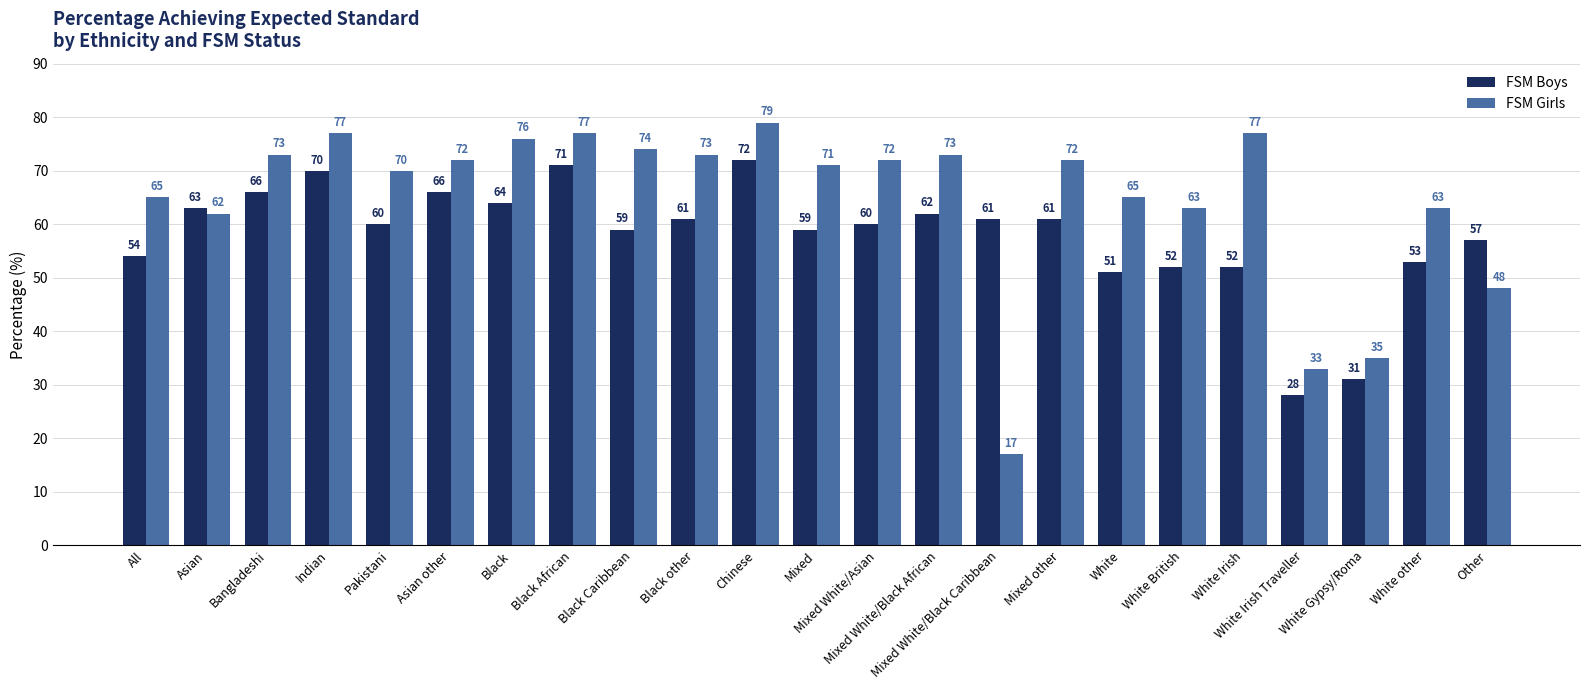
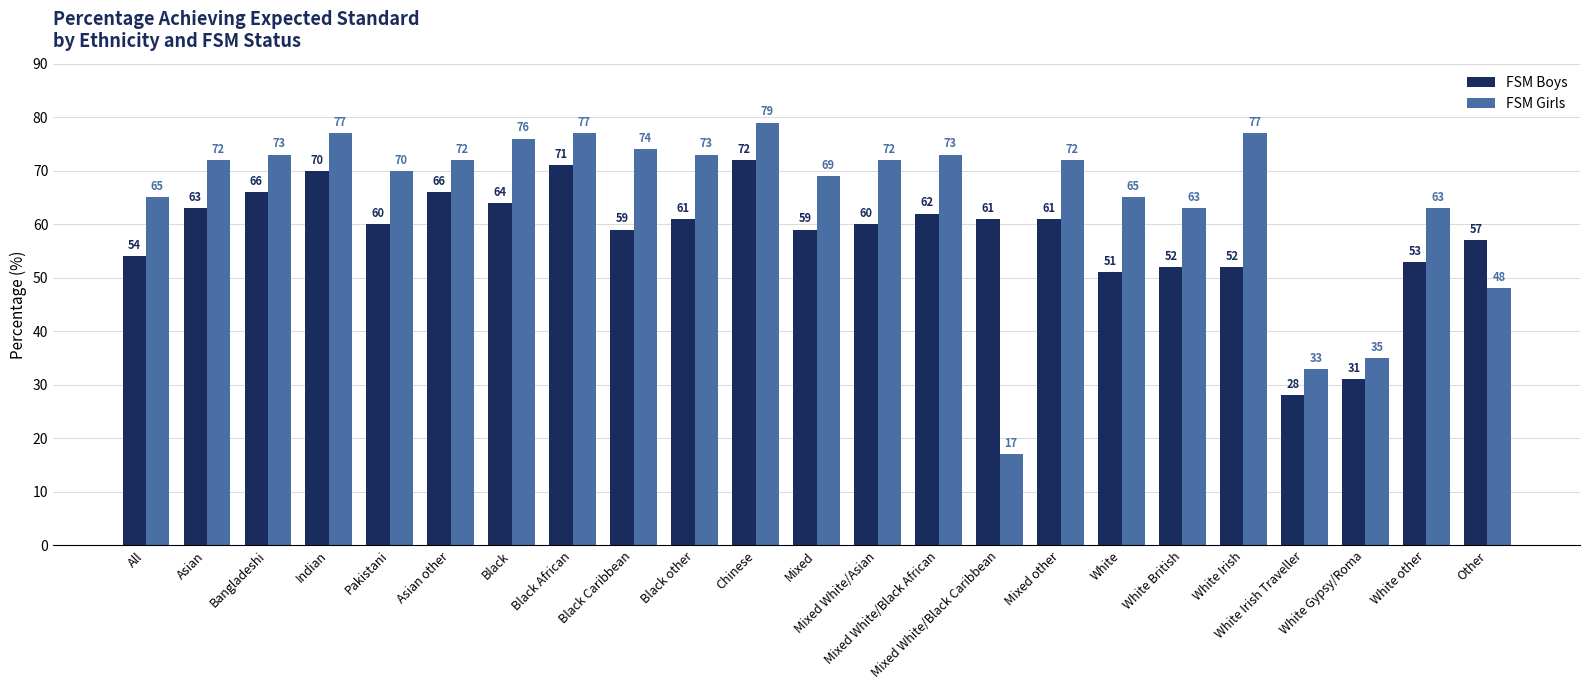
FSM Girls, Asian: 62 -> 72
FSM Girls, Mixed: 71 -> 69
